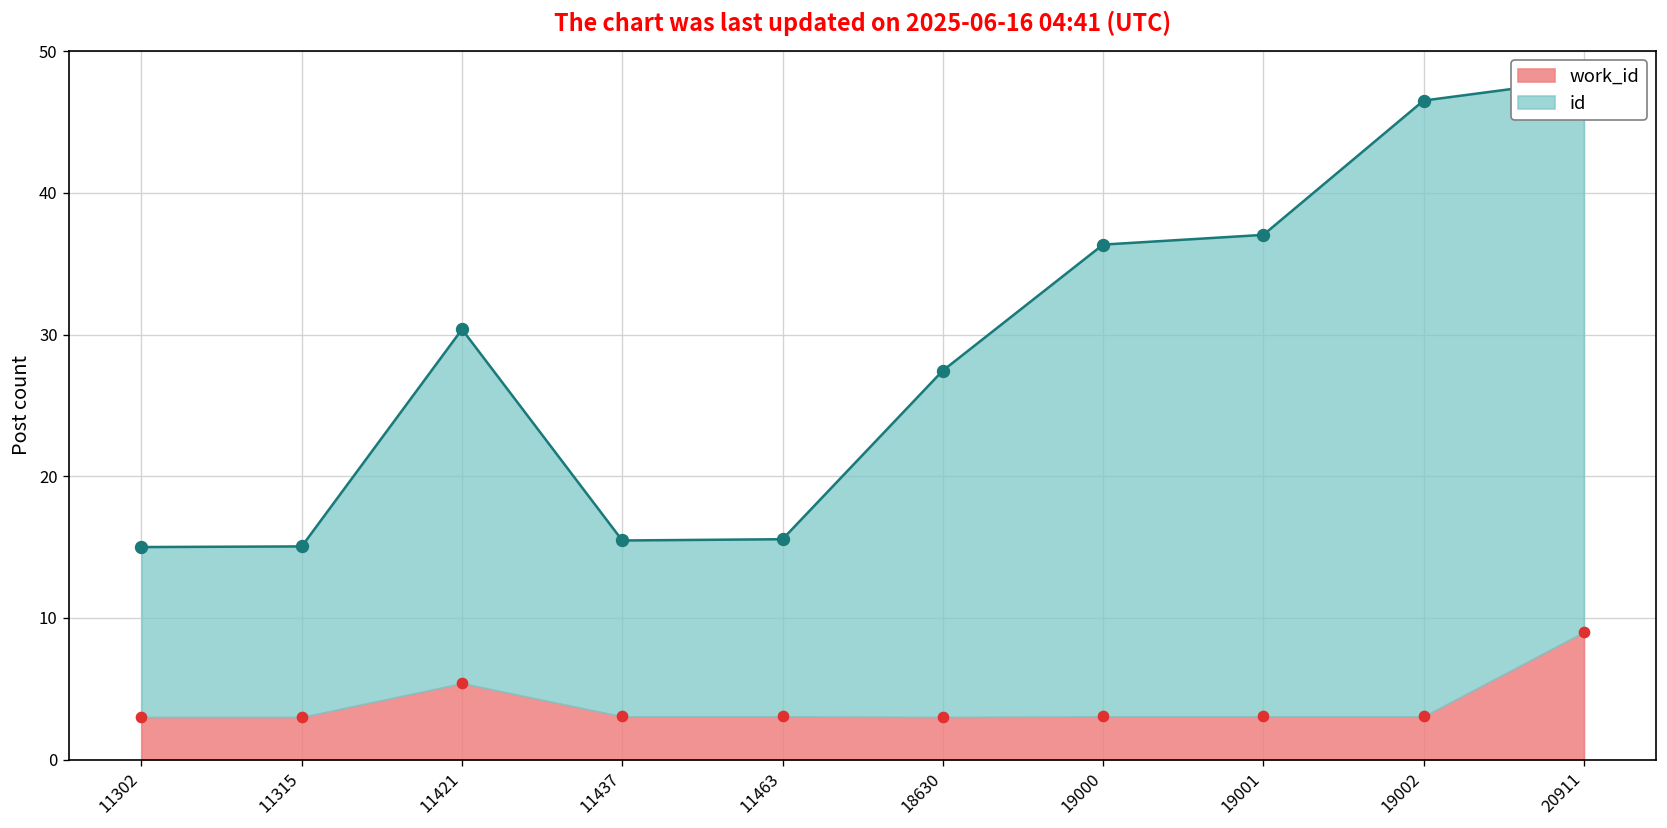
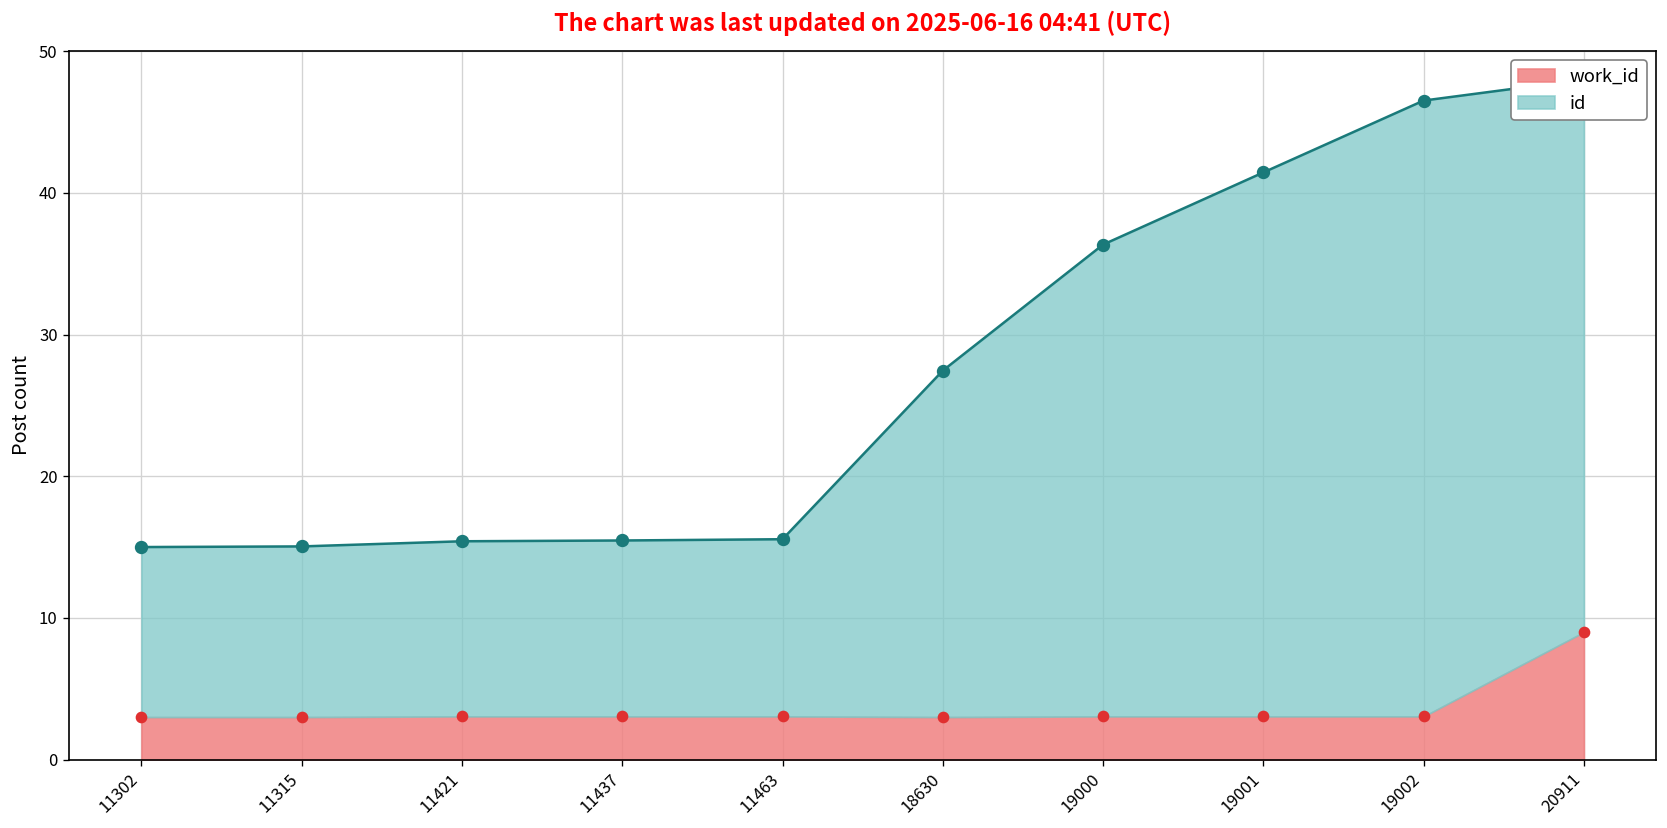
id, 11421: 30.4 -> 15.4
work_id, 11421: 5.4 -> 3.0
id, 19001: 37.0 -> 41.4
